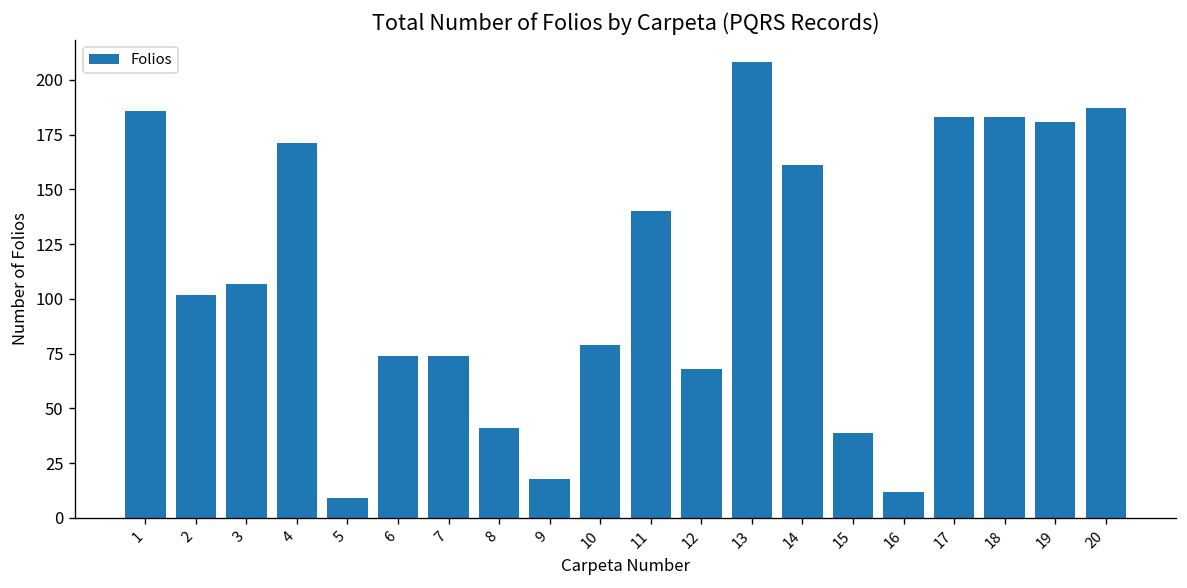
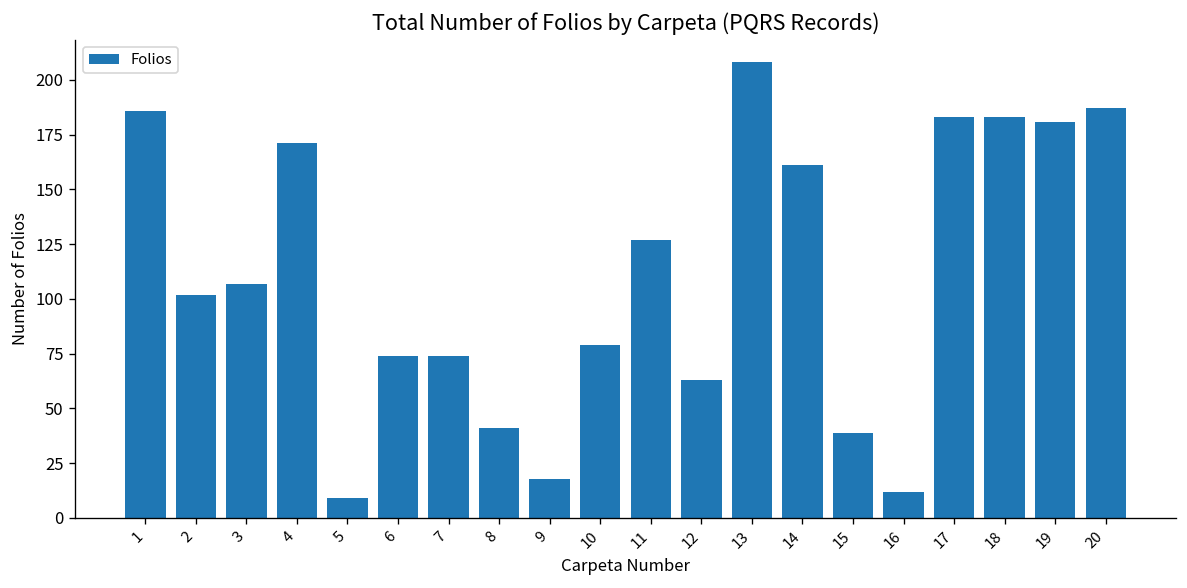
11: 140 -> 127
12: 68 -> 63
